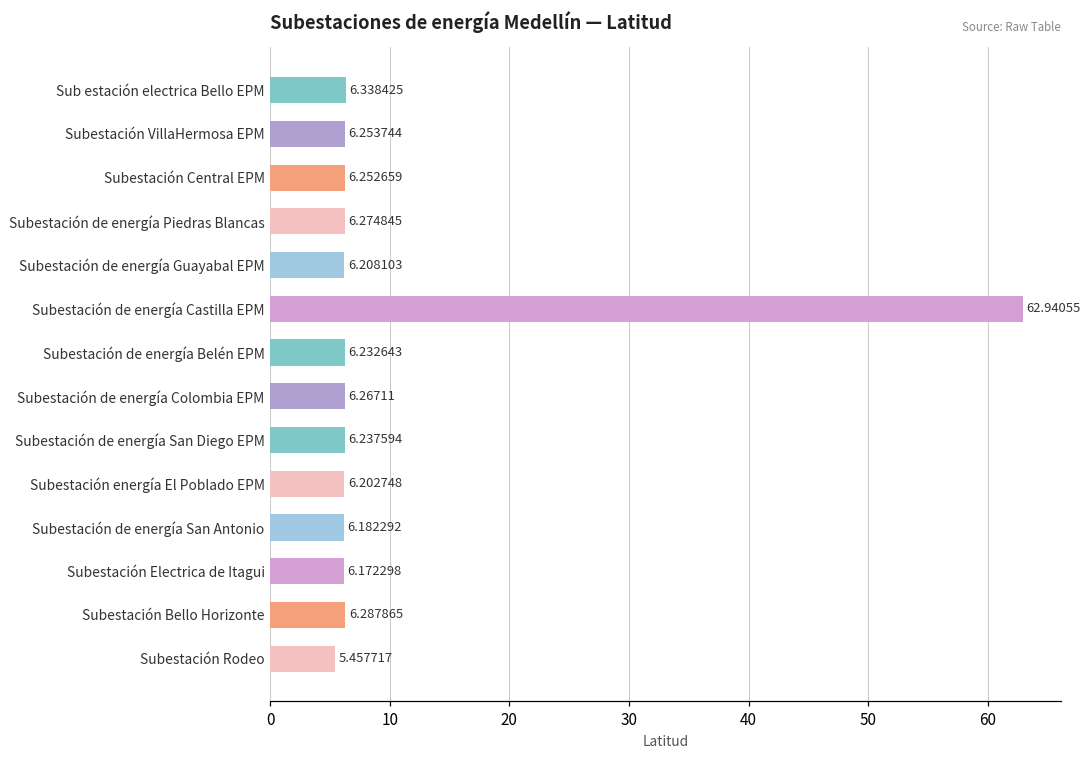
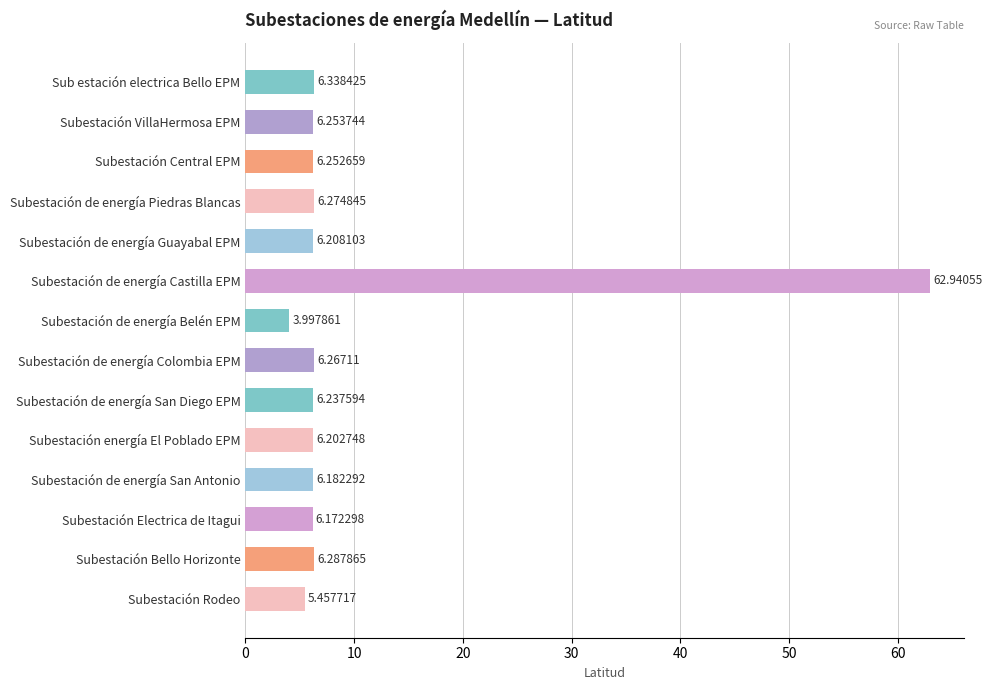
Subestación de energía Belén EPM: 6.232643 -> 3.997861
